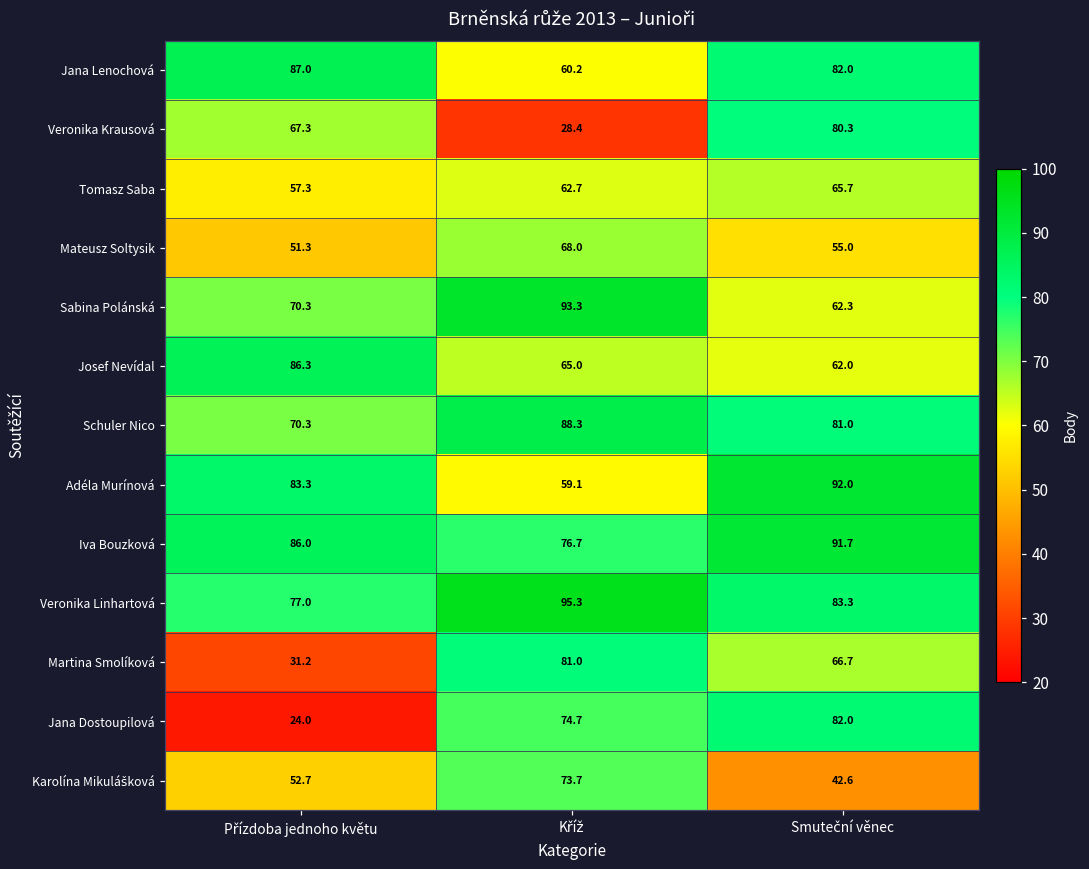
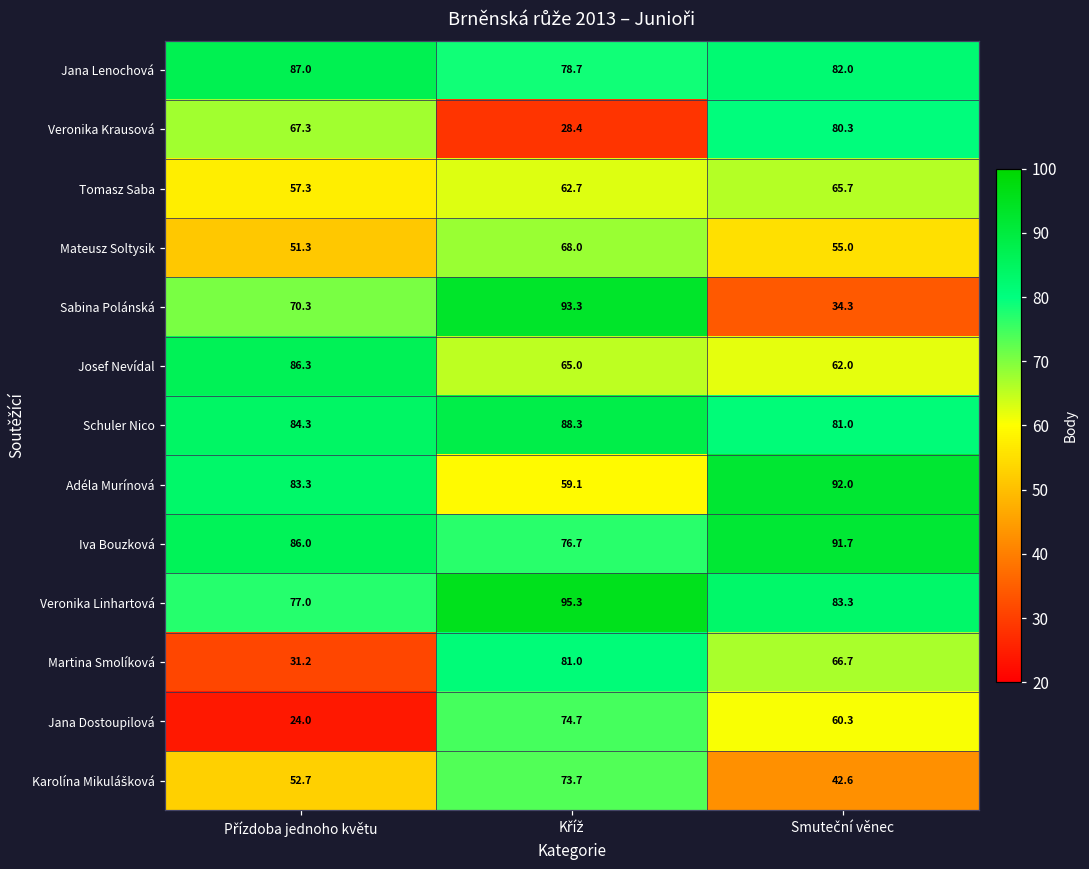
Jana Lenochová, Kříž: 60.2 -> 78.7
Sabina Polánská, Smuteční věnec: 62.3 -> 34.3
Schuler Nico, Přízdoba jednoho květu: 70.3 -> 84.3
Jana Dostoupilová, Smuteční věnec: 82.0 -> 60.3
